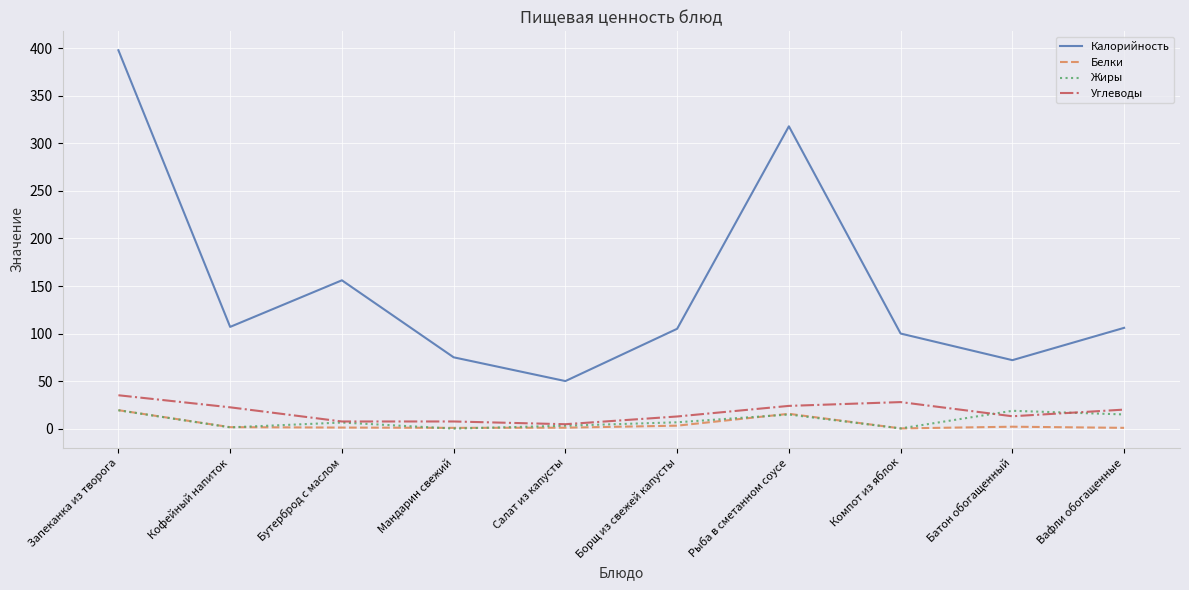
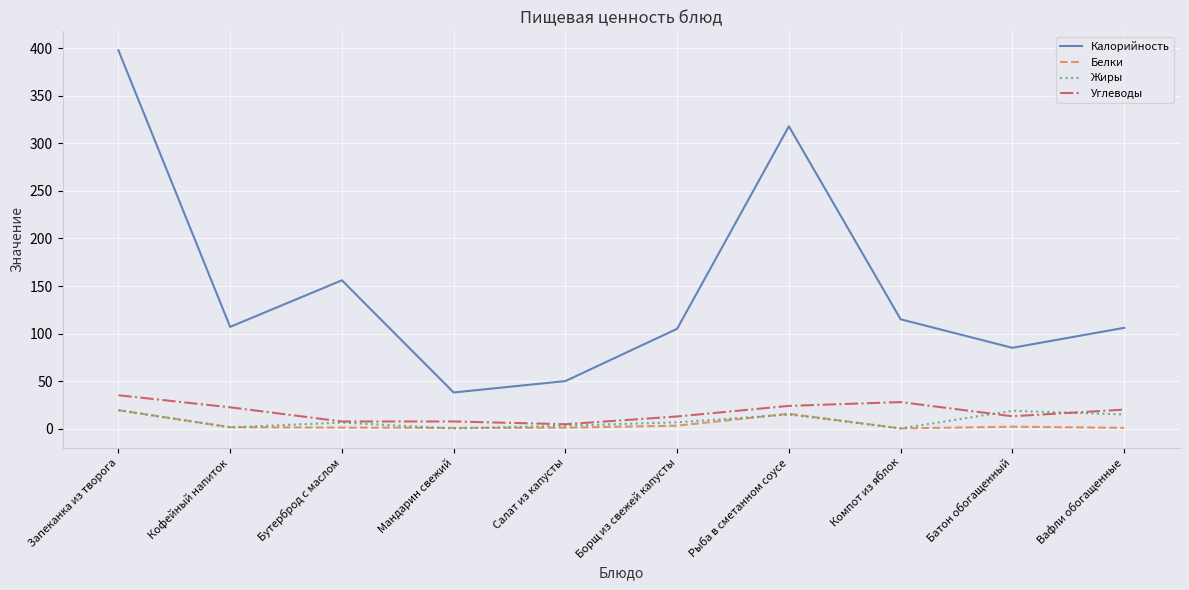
Калорийность, Мандарин свежий: 80 -> 40
Калорийность, Компот из яблок: 100 -> 120
Калорийность, Батон обогащенный: 70 -> 90
